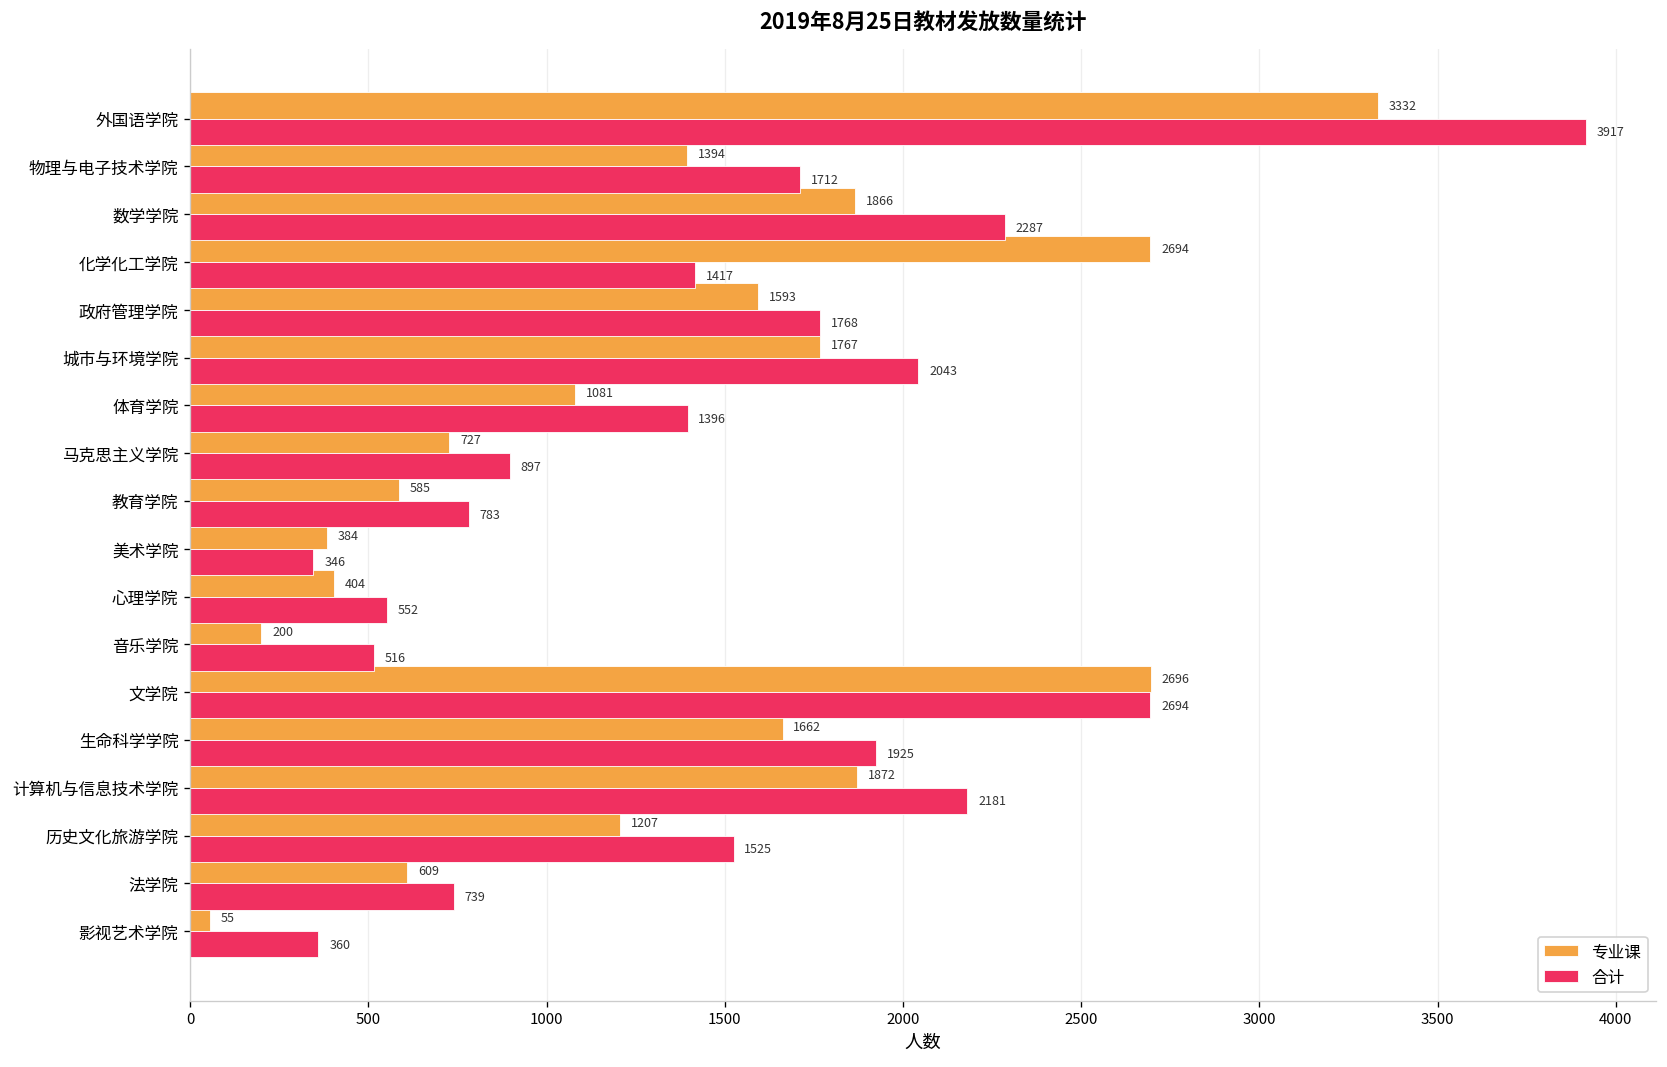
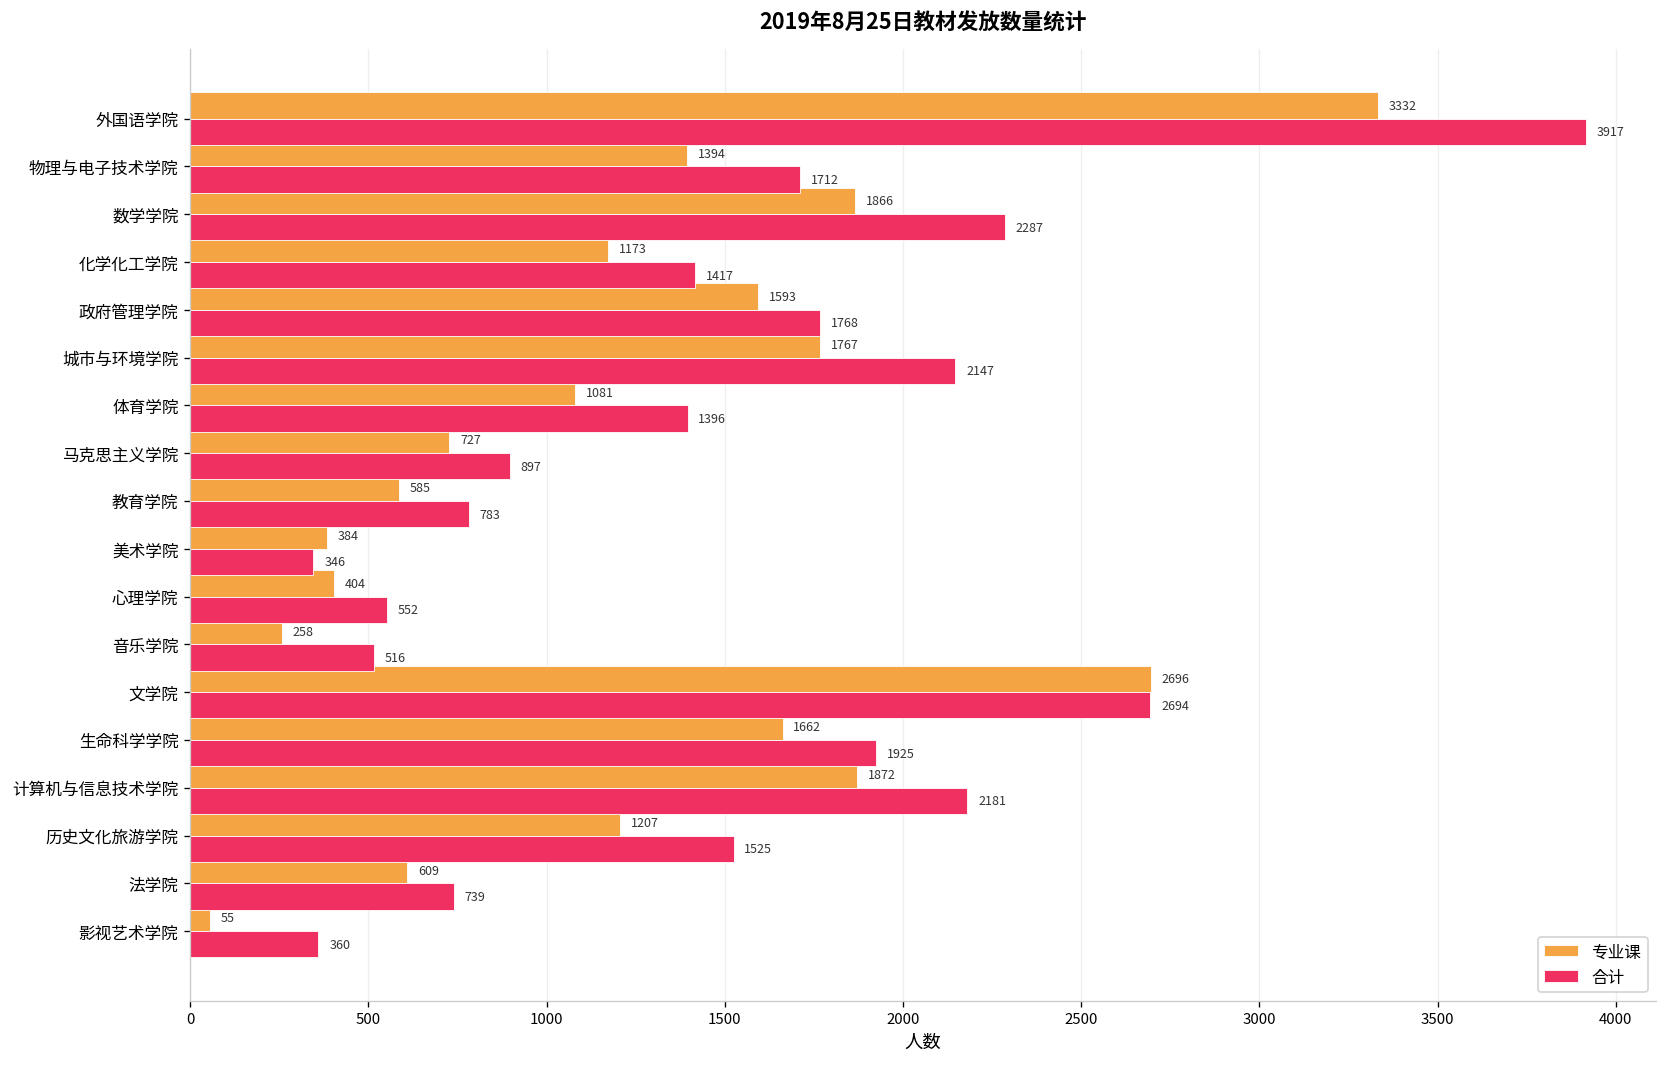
专业课, 化学化工学院: 2694 -> 1173
合计, 城市与环境学院: 2043 -> 2147
专业课, 音乐学院: 200 -> 258
